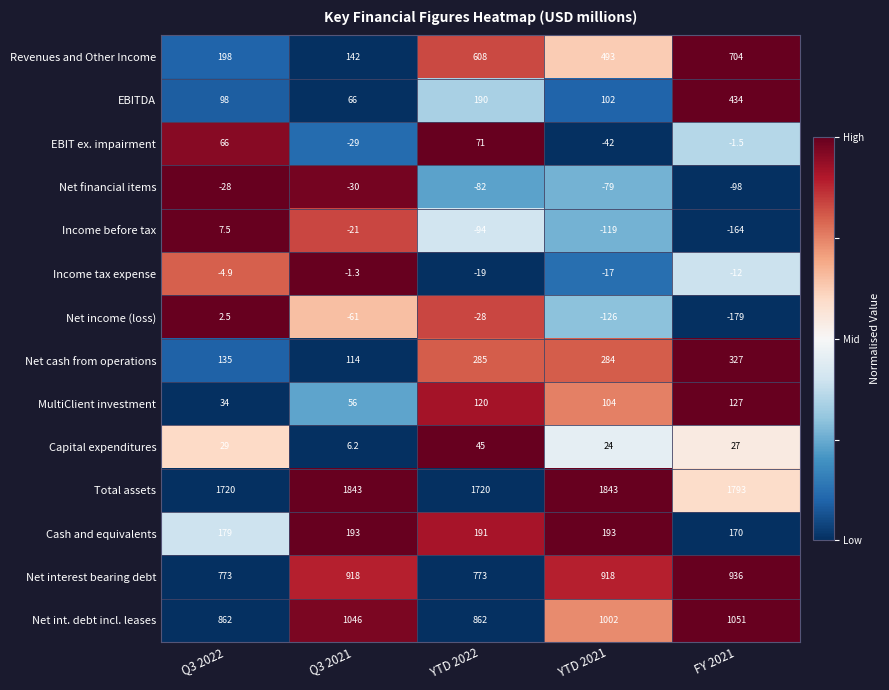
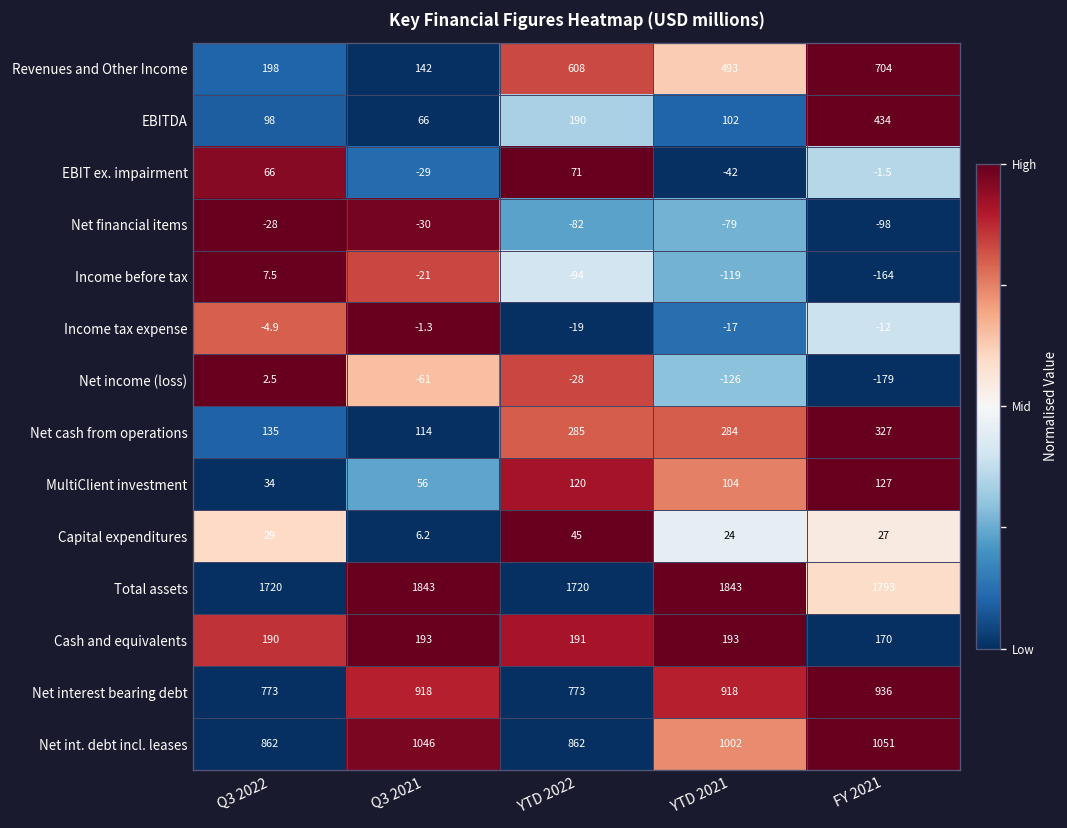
Cash and equivalents, Q3 2022: 179 -> 190
